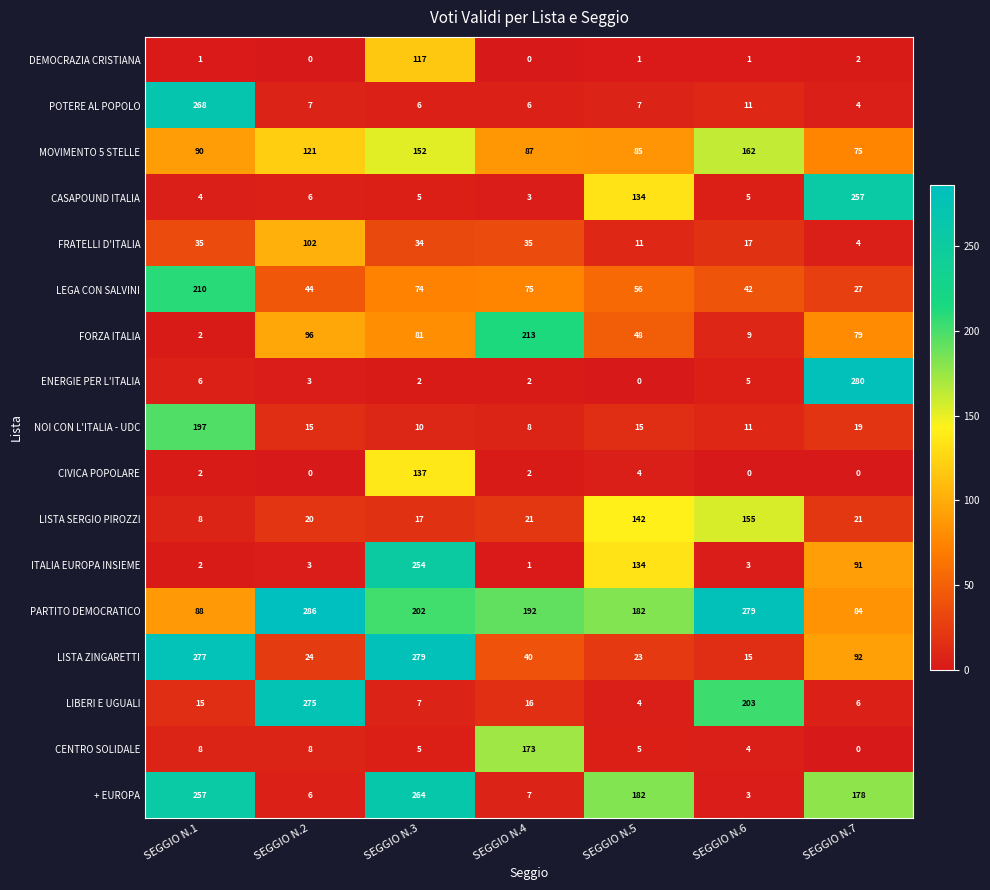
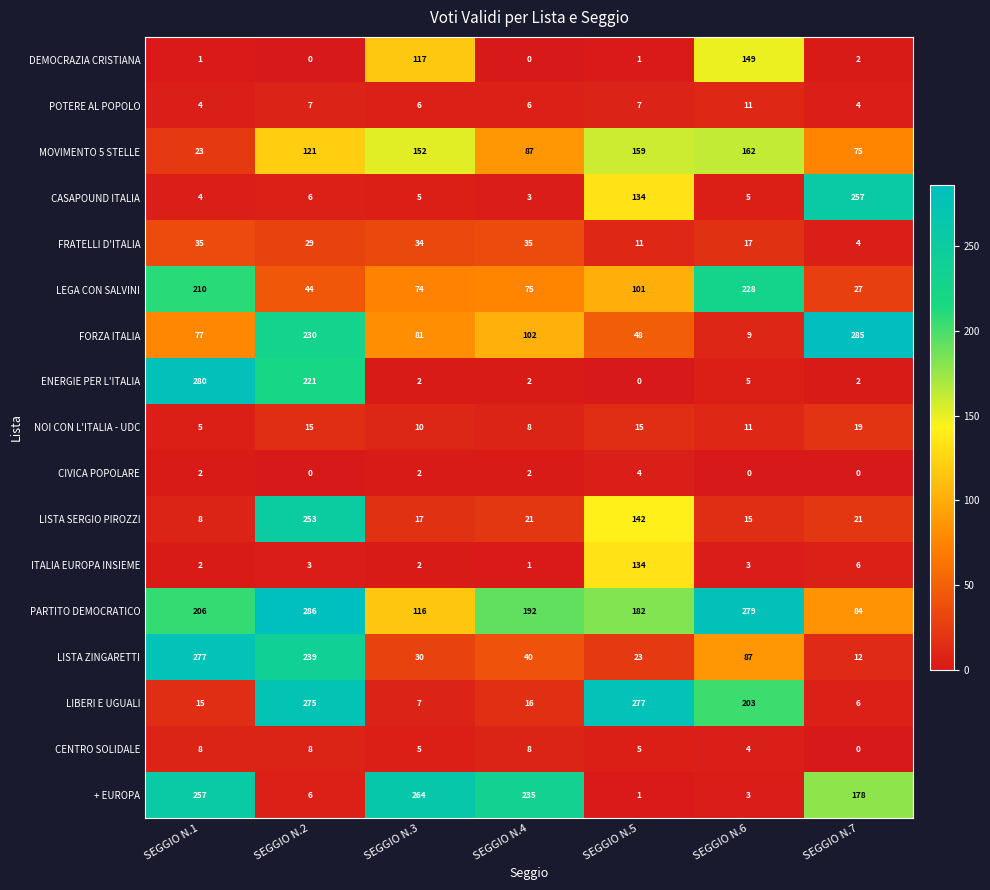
DEMOCRAZIA CRISTIANA, SEGGIO N.6: 1 -> 149
POTERE AL POPOLO, SEGGIO N.1: 268 -> 4
MOVIMENTO 5 STELLE, SEGGIO N.1: 90 -> 23
MOVIMENTO 5 STELLE, SEGGIO N.5: 85 -> 159
FRATELLI D'ITALIA, SEGGIO N.2: 102 -> 29
LEGA CON SALVINI, SEGGIO N.5: 56 -> 101
LEGA CON SALVINI, SEGGIO N.6: 42 -> 228
FORZA ITALIA, SEGGIO N.1: 2 -> 77
FORZA ITALIA, SEGGIO N.2: 96 -> 230
FORZA ITALIA, SEGGIO N.4: 213 -> 102
FORZA ITALIA, SEGGIO N.7: 79 -> 285
ENERGIE PER L'ITALIA, SEGGIO N.1: 6 -> 280
ENERGIE PER L'ITALIA, SEGGIO N.2: 3 -> 221
ENERGIE PER L'ITALIA, SEGGIO N.7: 280 -> 2
NOI CON L'ITALIA - UDC, SEGGIO N.1: 197 -> 5
CIVICA POPOLARE, SEGGIO N.3: 137 -> 2
LISTA SERGIO PIROZZI, SEGGIO N.2: 20 -> 253
LISTA SERGIO PIROZZI, SEGGIO N.6: 155 -> 15
ITALIA EUROPA INSIEME, SEGGIO N.3: 254 -> 2
ITALIA EUROPA INSIEME, SEGGIO N.7: 91 -> 6
PARTITO DEMOCRATICO, SEGGIO N.1: 88 -> 206
PARTITO DEMOCRATICO, SEGGIO N.3: 202 -> 116
LISTA ZINGARETTI, SEGGIO N.2: 24 -> 239
LISTA ZINGARETTI, SEGGIO N.3: 279 -> 30
LISTA ZINGARETTI, SEGGIO N.6: 15 -> 87
LISTA ZINGARETTI, SEGGIO N.7: 92 -> 12
LIBERI E UGUALI, SEGGIO N.5: 4 -> 277
CENTRO SOLIDALE, SEGGIO N.4: 173 -> 8
+ EUROPA, SEGGIO N.4: 7 -> 235
+ EUROPA, SEGGIO N.5: 182 -> 1
